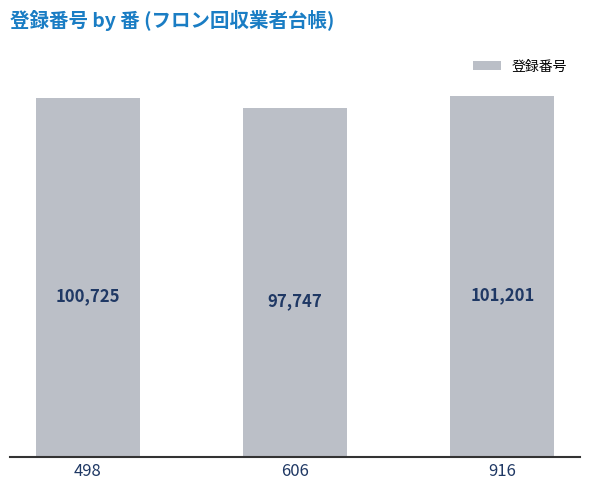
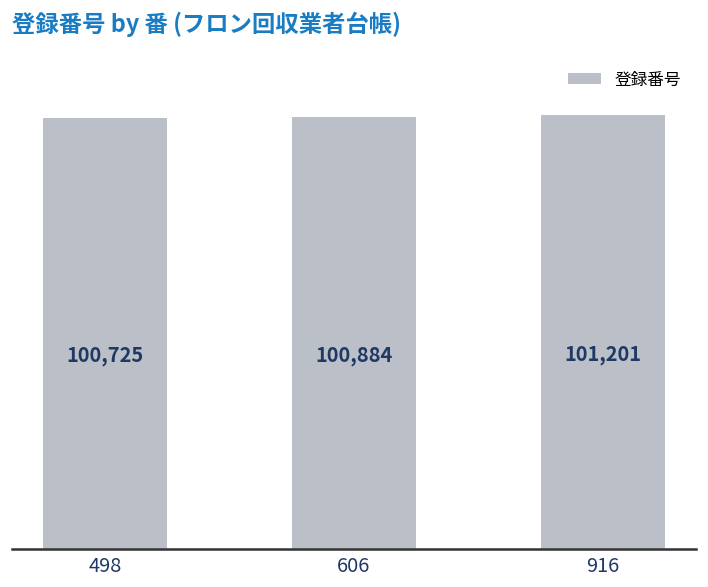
606: 97,747 -> 100,884
